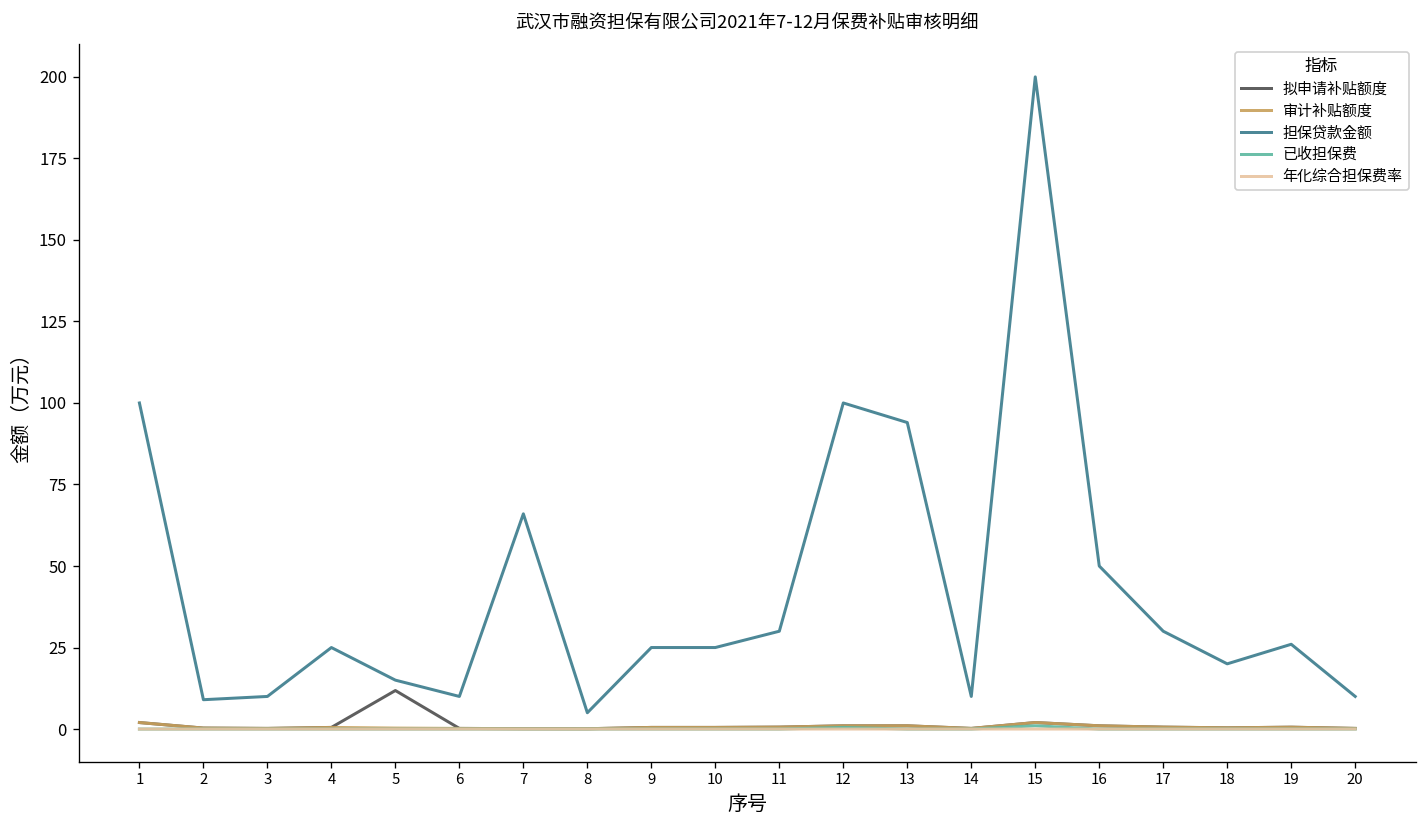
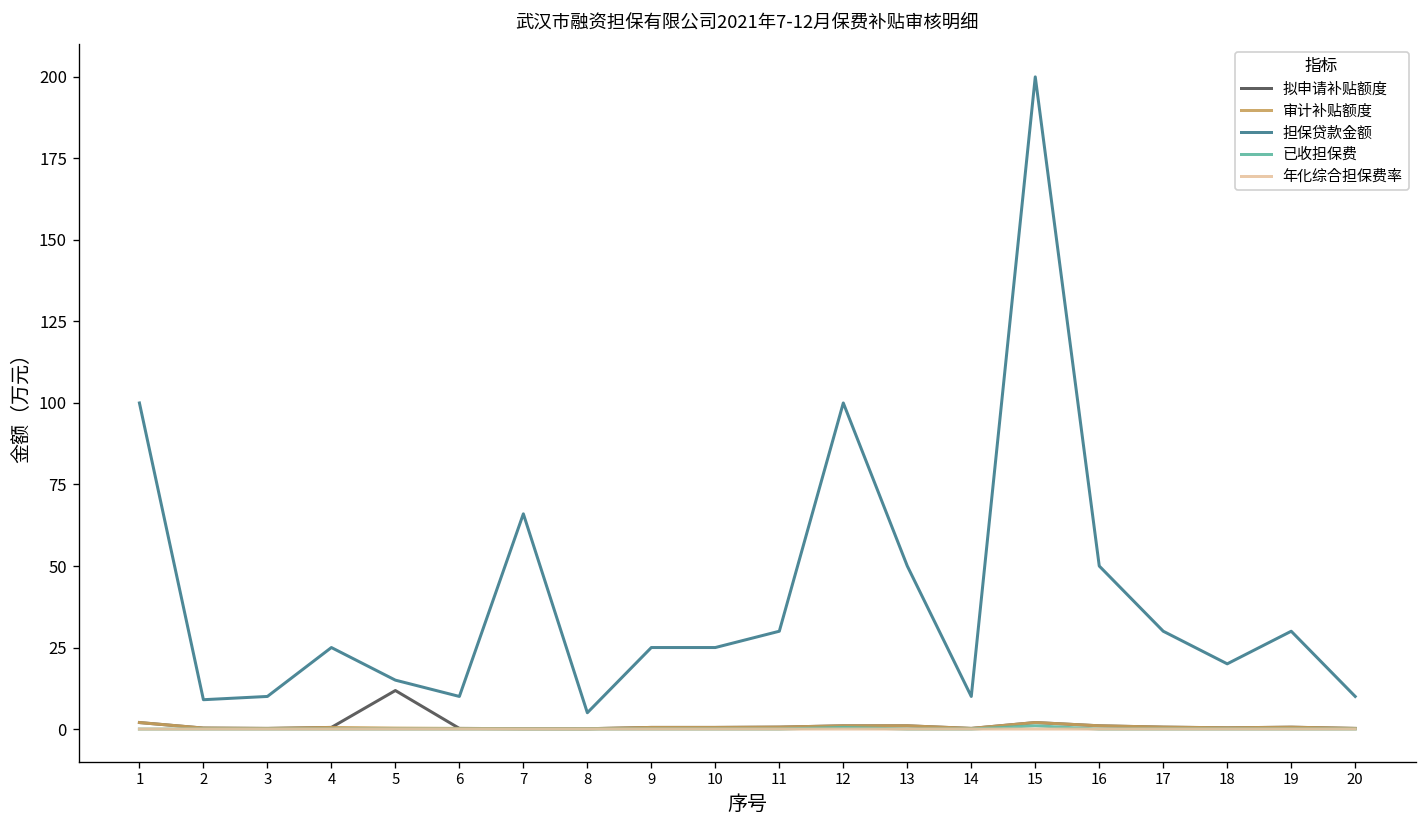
担保贷款金额, 13: 94 -> 50
担保贷款金额, 19: 26 -> 30
